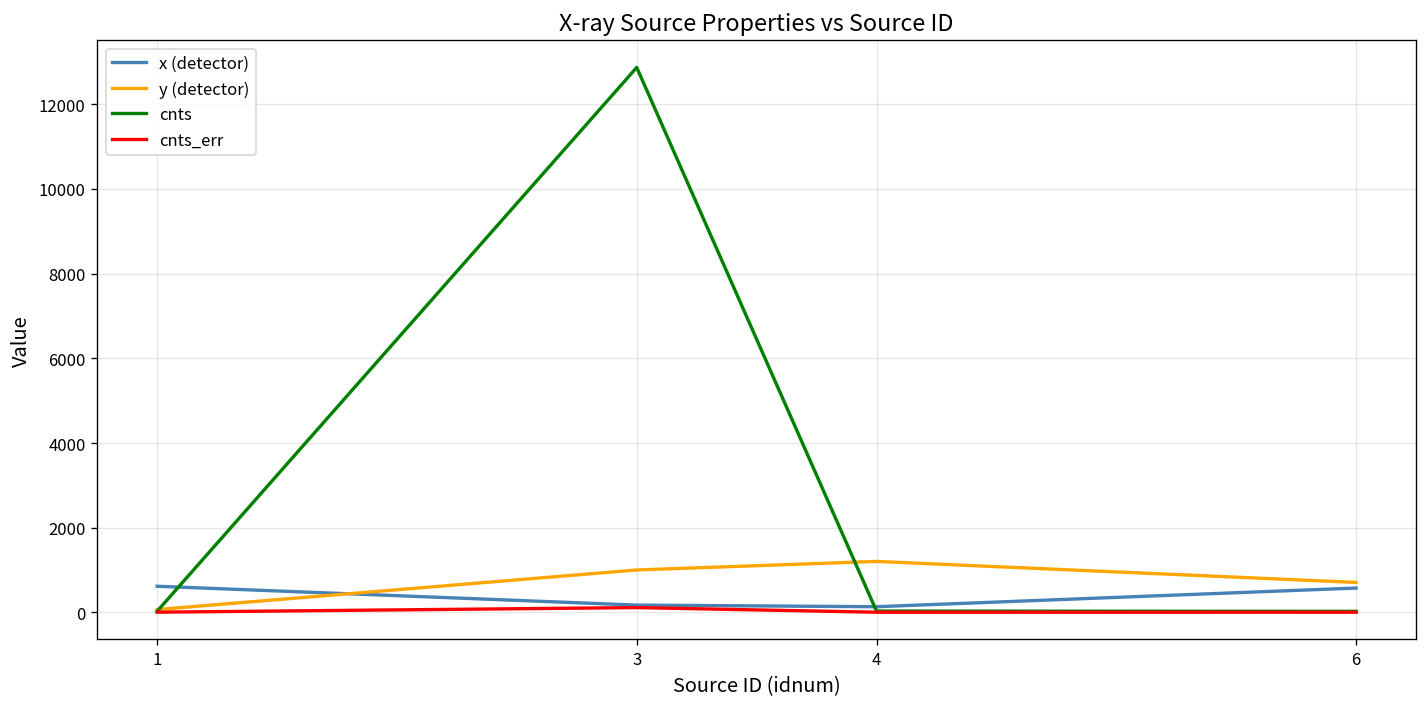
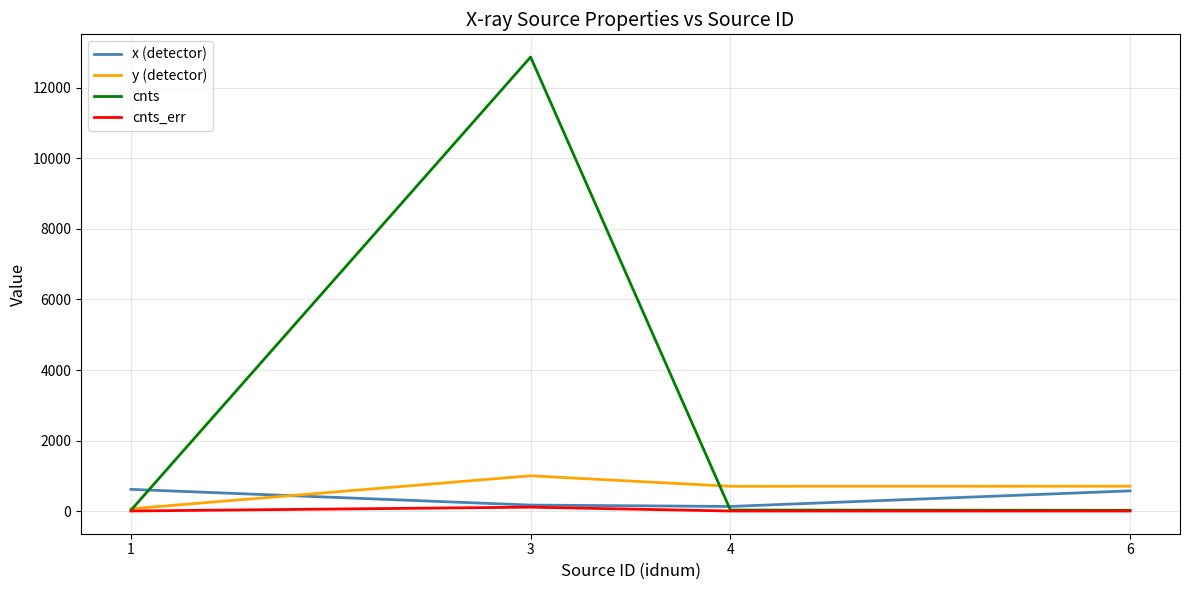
y (detector), 4: 1200 -> 700
